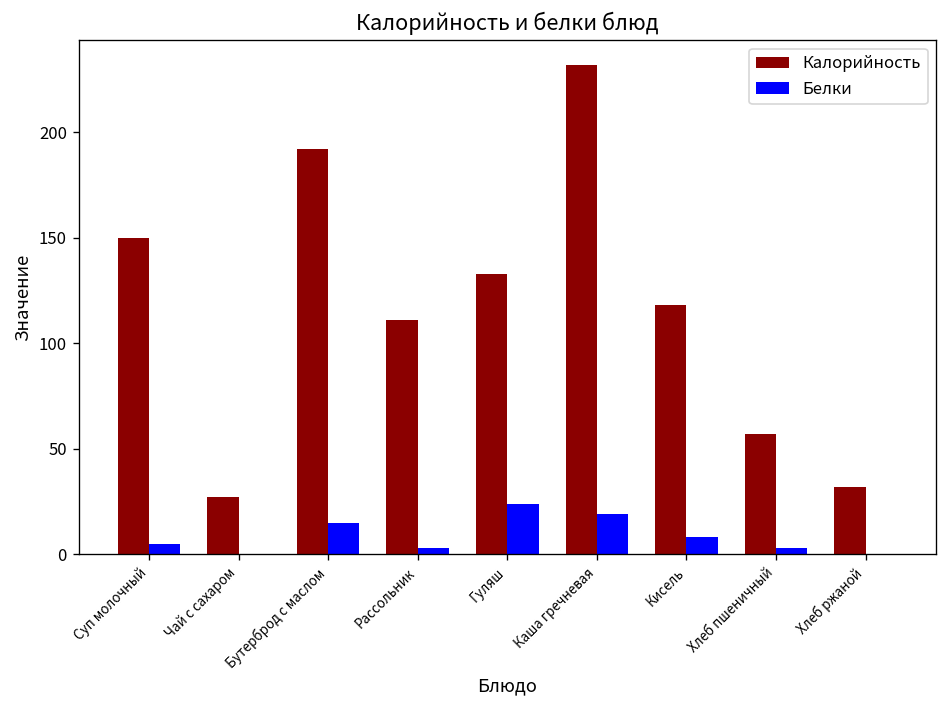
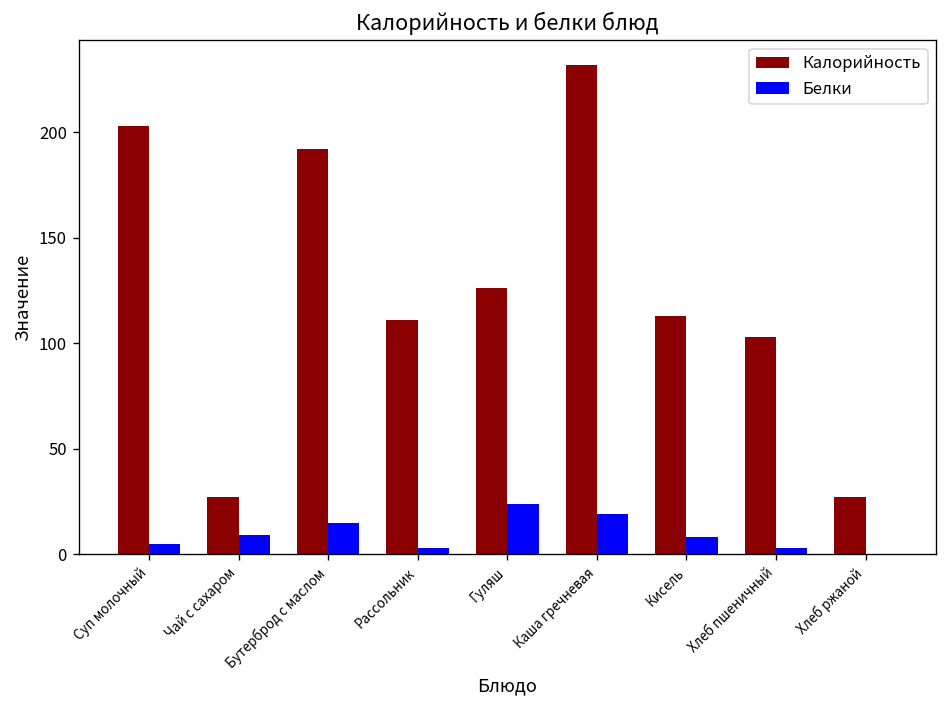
Калорийность, Суп молочный: 150 -> 203
Белки, Чай с сахаром: 0 -> 9
Калорийность, Гуляш: 133 -> 126
Калорийность, Кисель: 118 -> 113
Калорийность, Хлеб пшеничный: 57 -> 103
Калорийность, Хлеб ржаной: 32 -> 27
